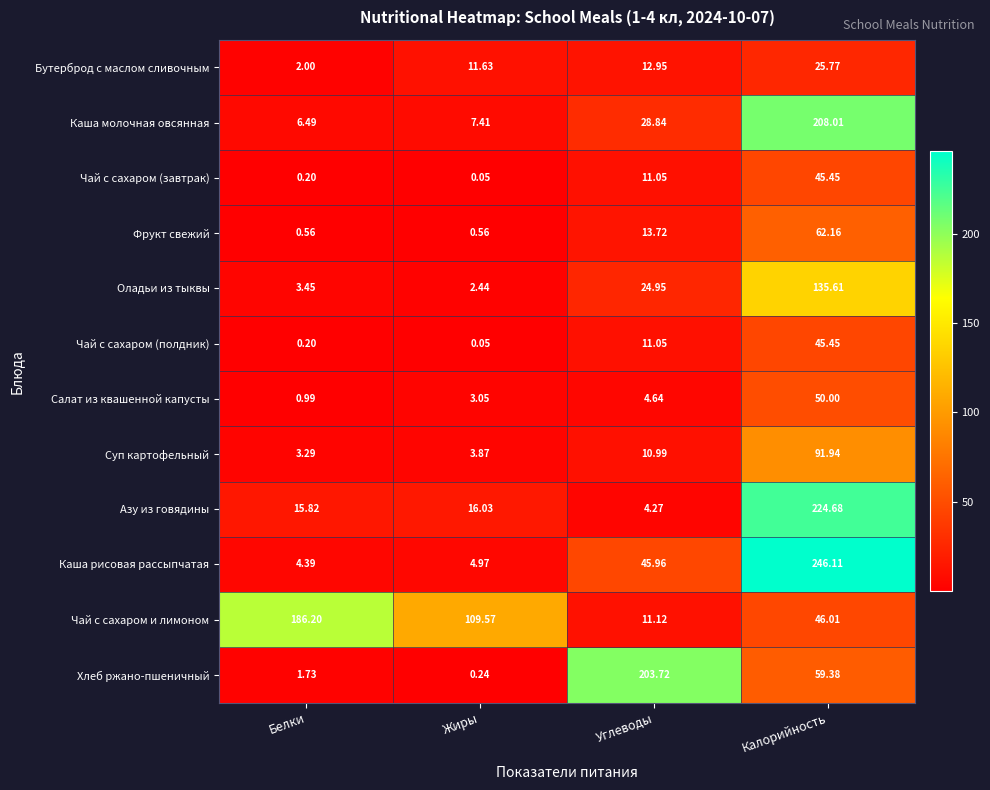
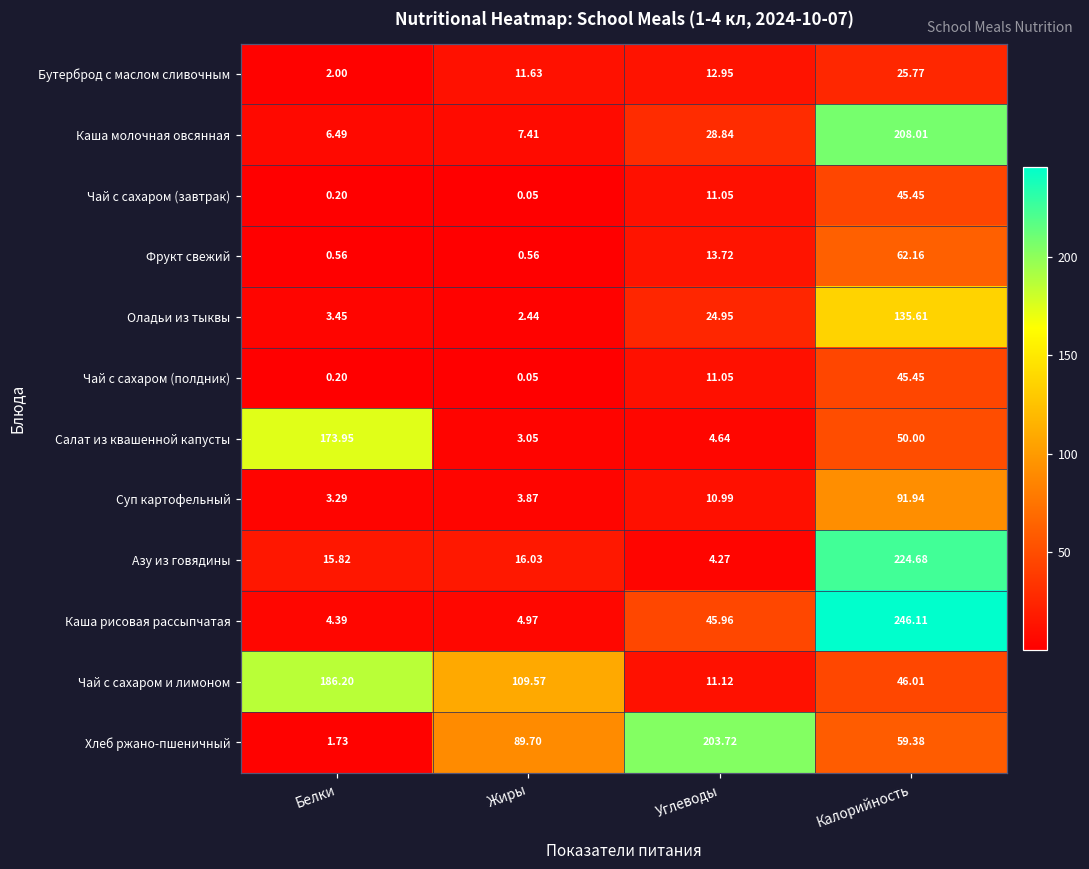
Салат из квашенной капусты, Белки: 0.99 -> 173.95
Хлеб ржано-пшеничный, Жиры: 0.24 -> 89.70
